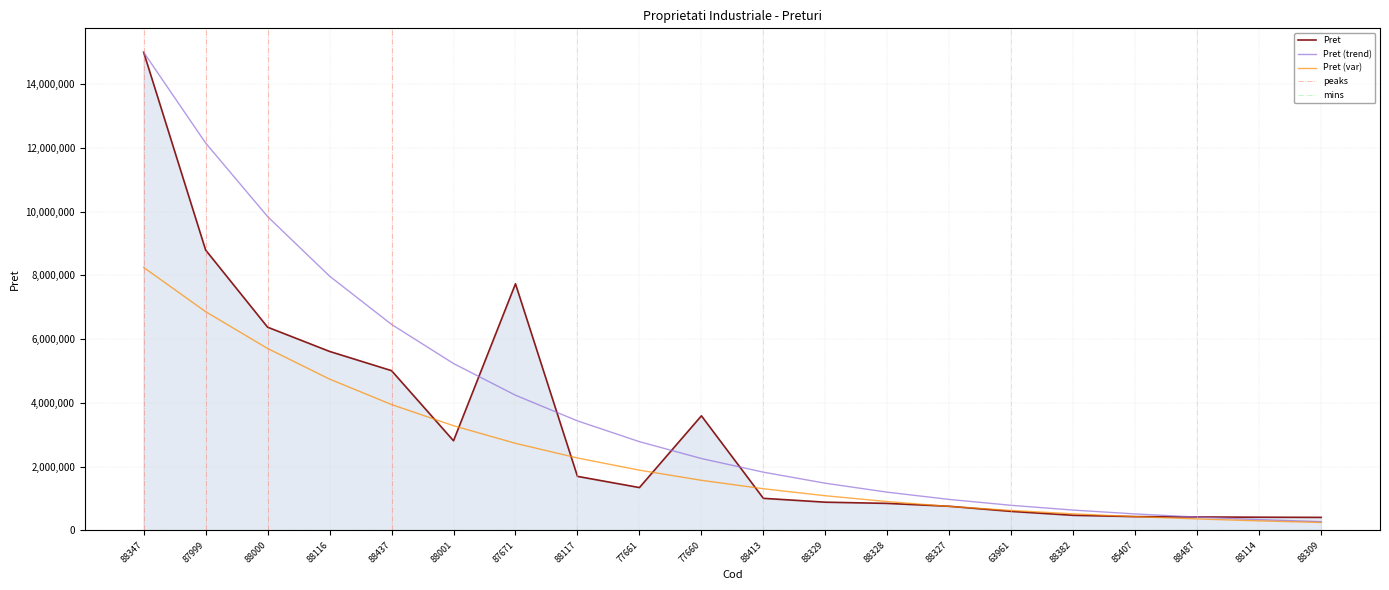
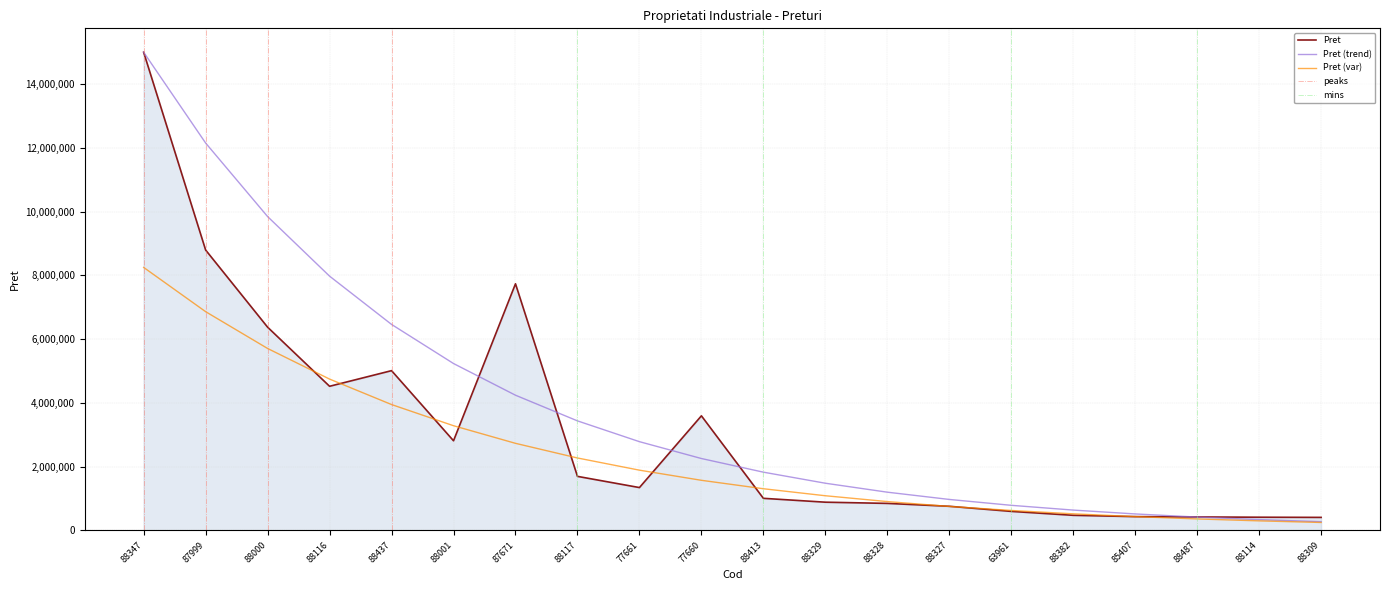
Pret, 88116: 5,600,000 -> 4,500,000
